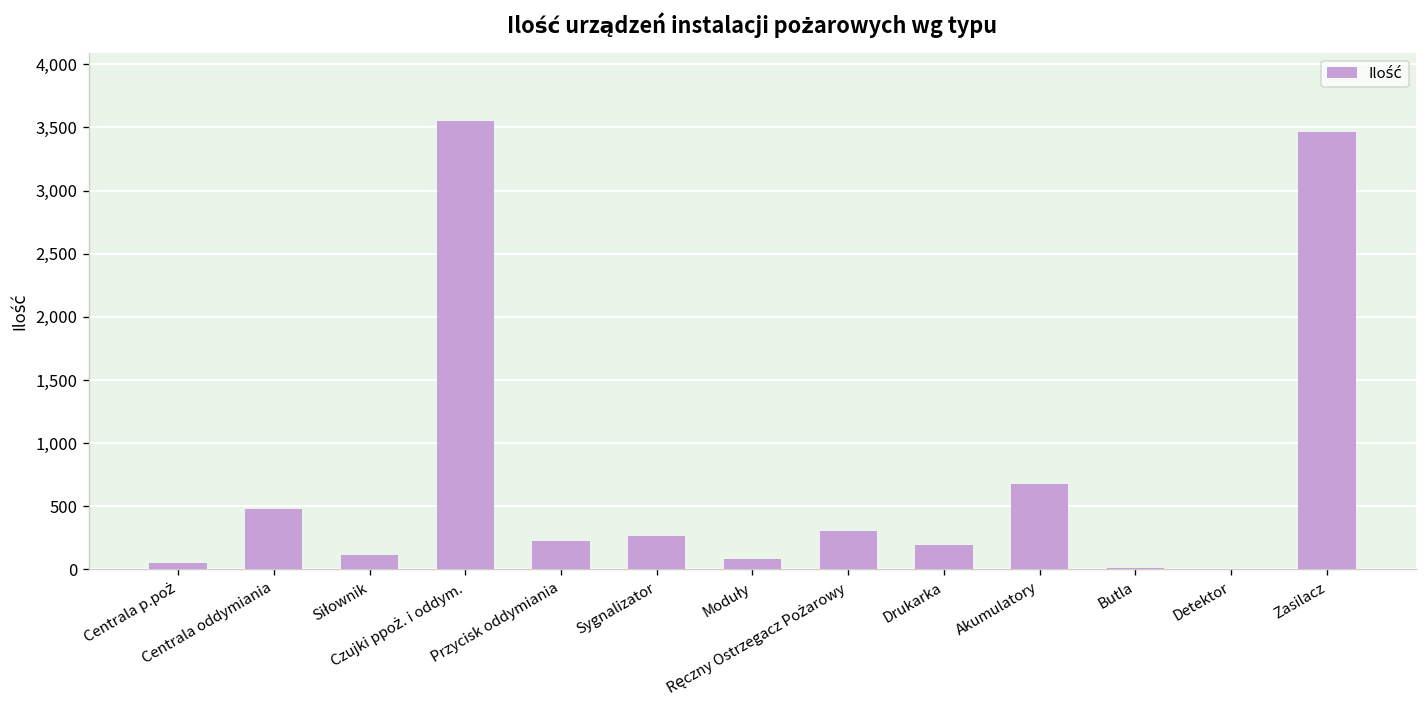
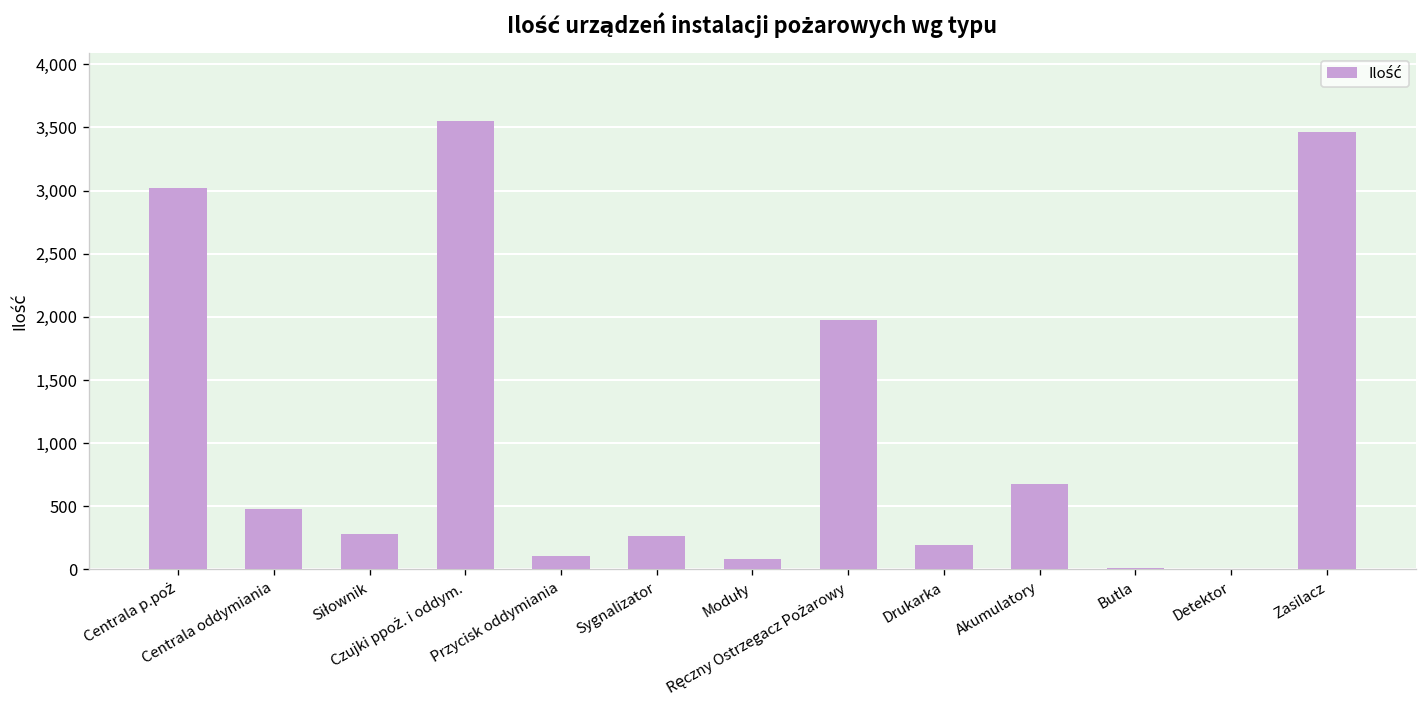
Centrala p.poż: 50 -> 3,020
Siłownik: 110 -> 280
Przycisk oddymiania: 230 -> 110
Ręczny Ostrzegacz Pożarowy: 310 -> 1,970
